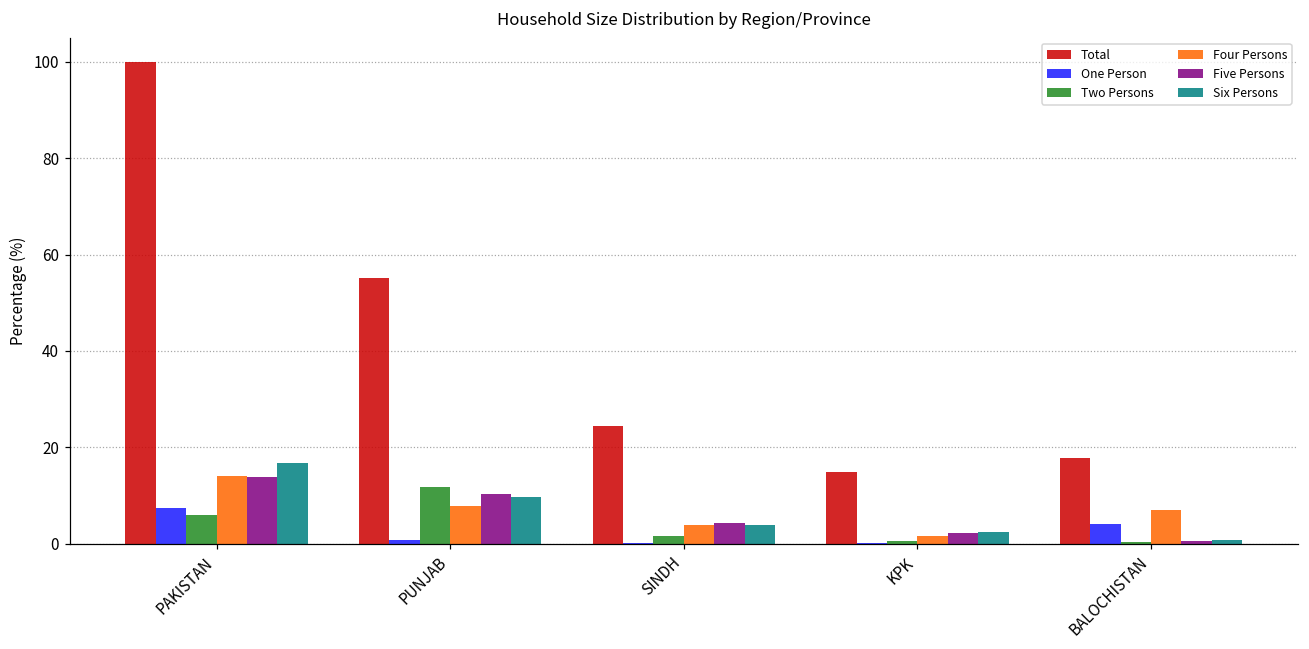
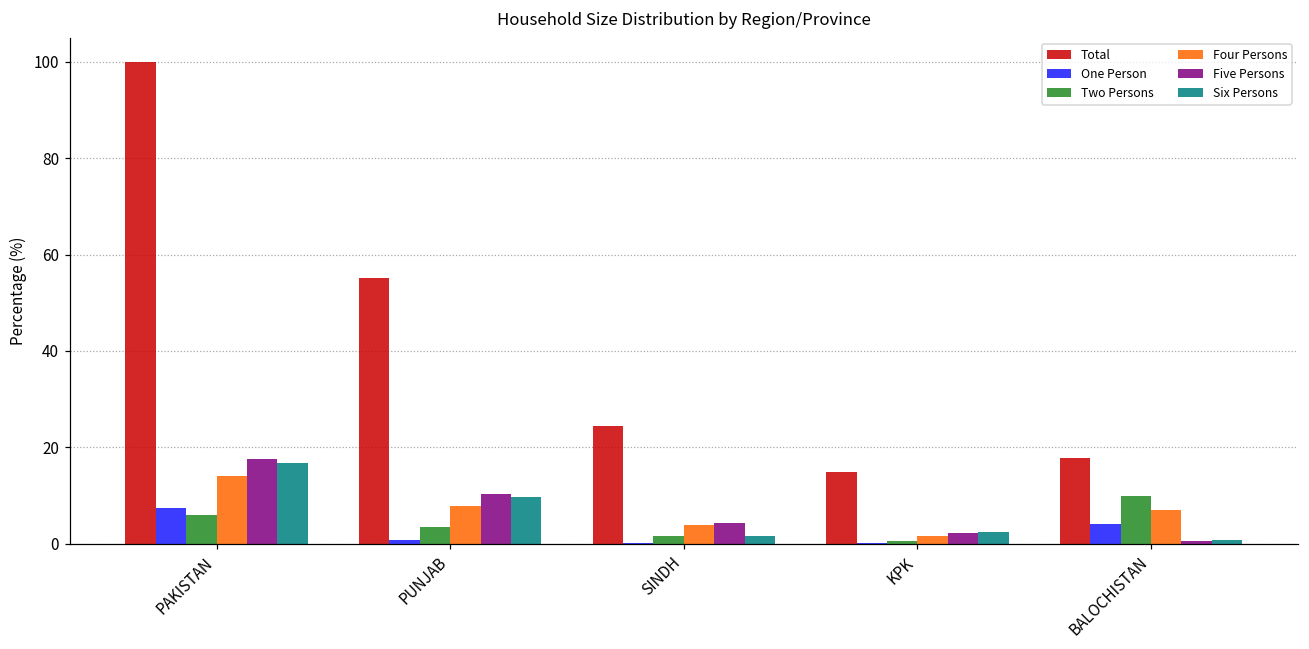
Five Persons, PAKISTAN: 14 -> 18
Two Persons, PUNJAB: 12 -> 4
Six Persons, SINDH: 4 -> 2
Two Persons, BALOCHISTAN: 0 -> 10
